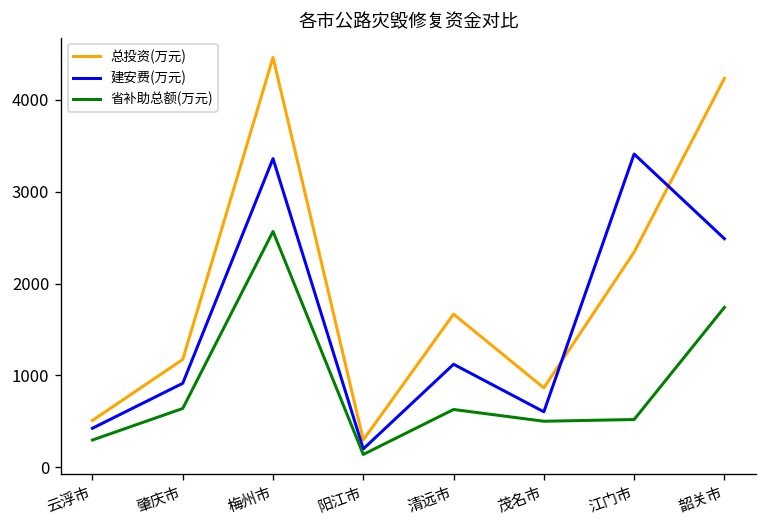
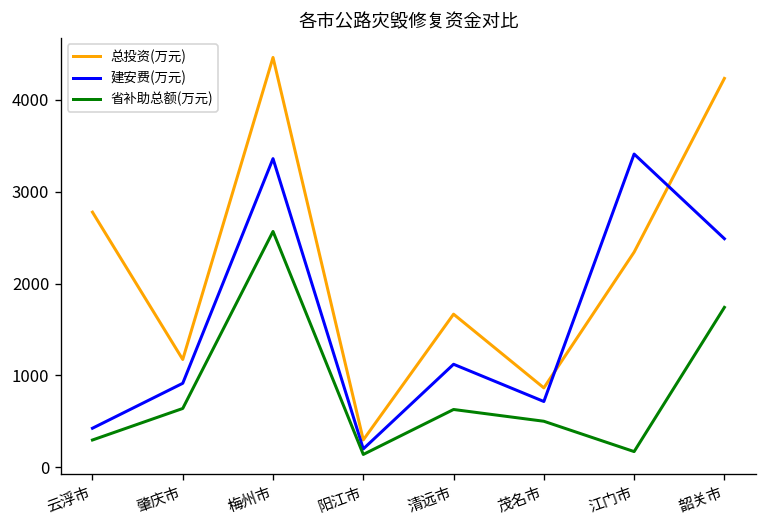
总投资(万元), 云浮市: 500 -> 2800
建安费(万元), 茂名市: 600 -> 700
省补助总额(万元), 江门市: 500 -> 200
